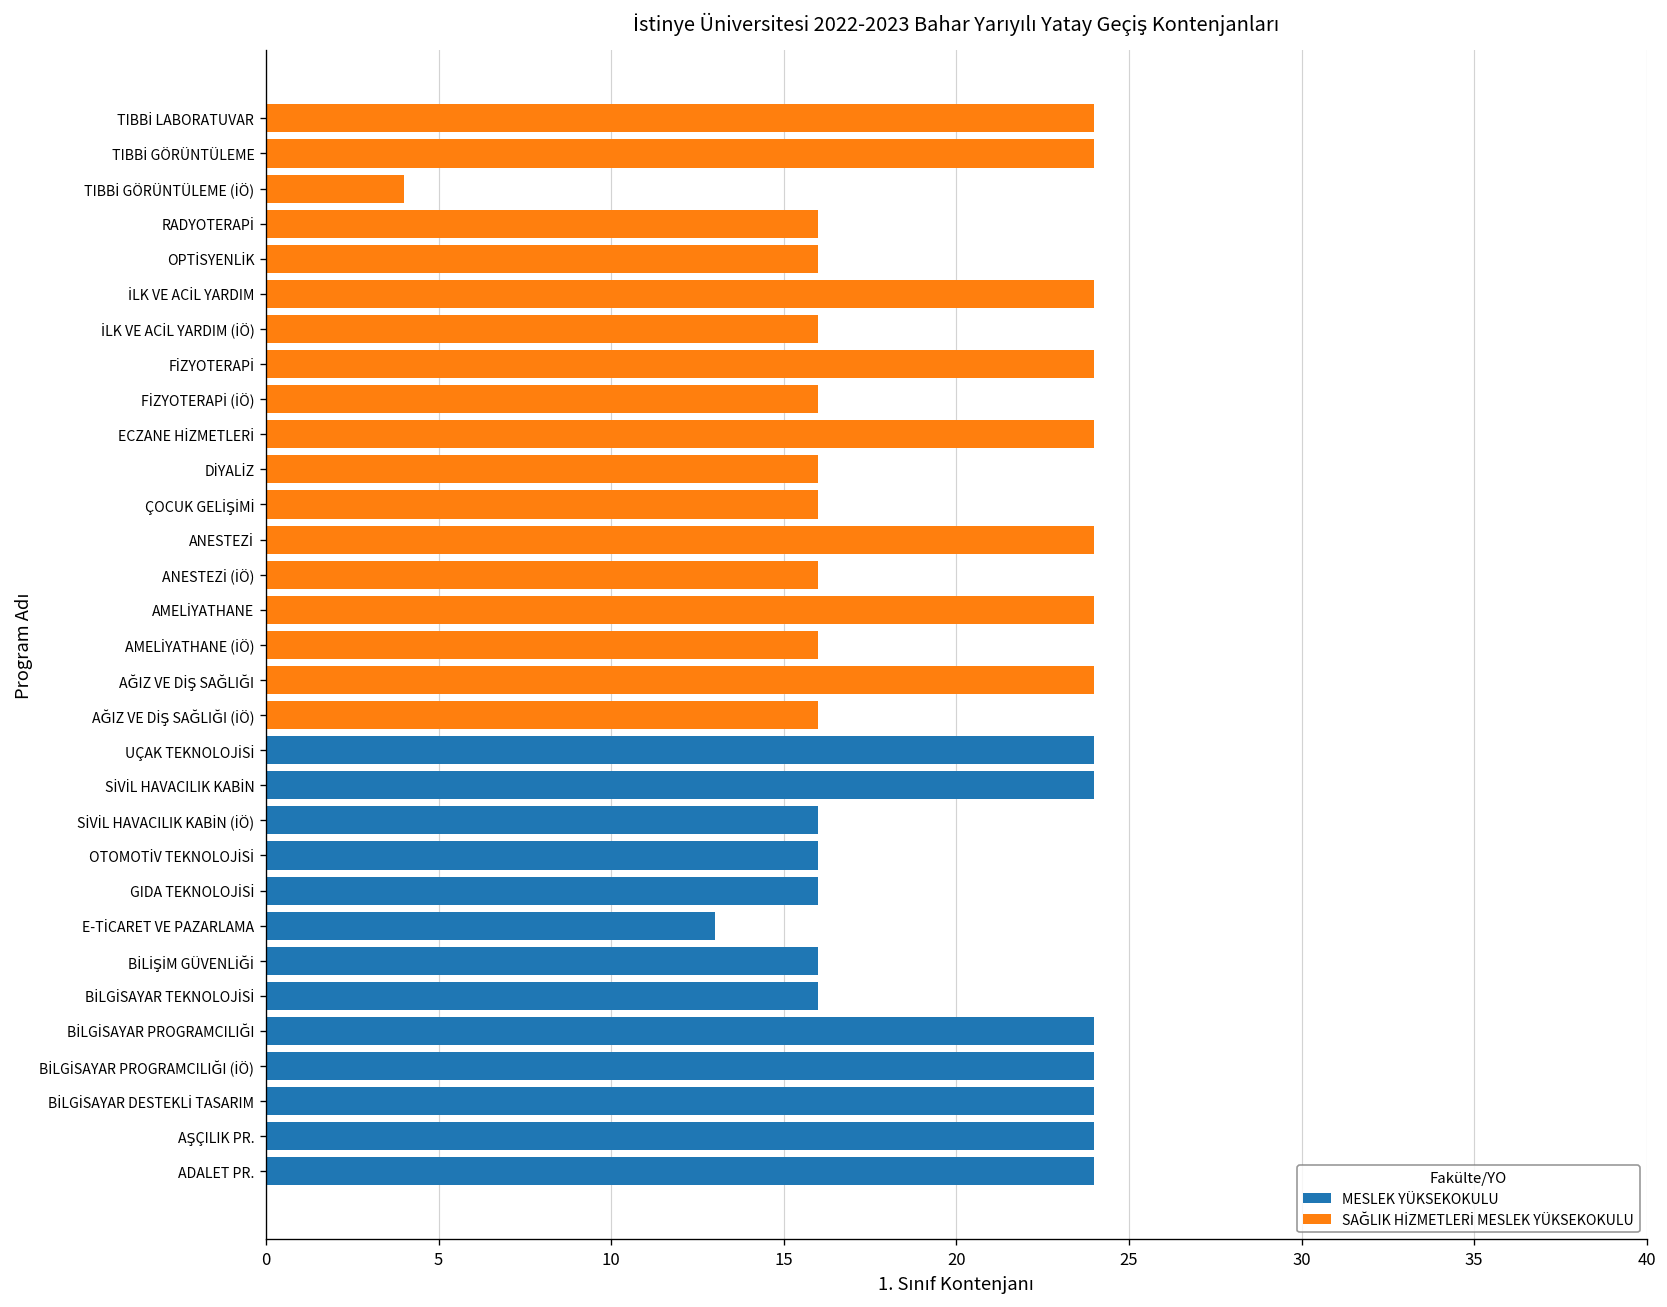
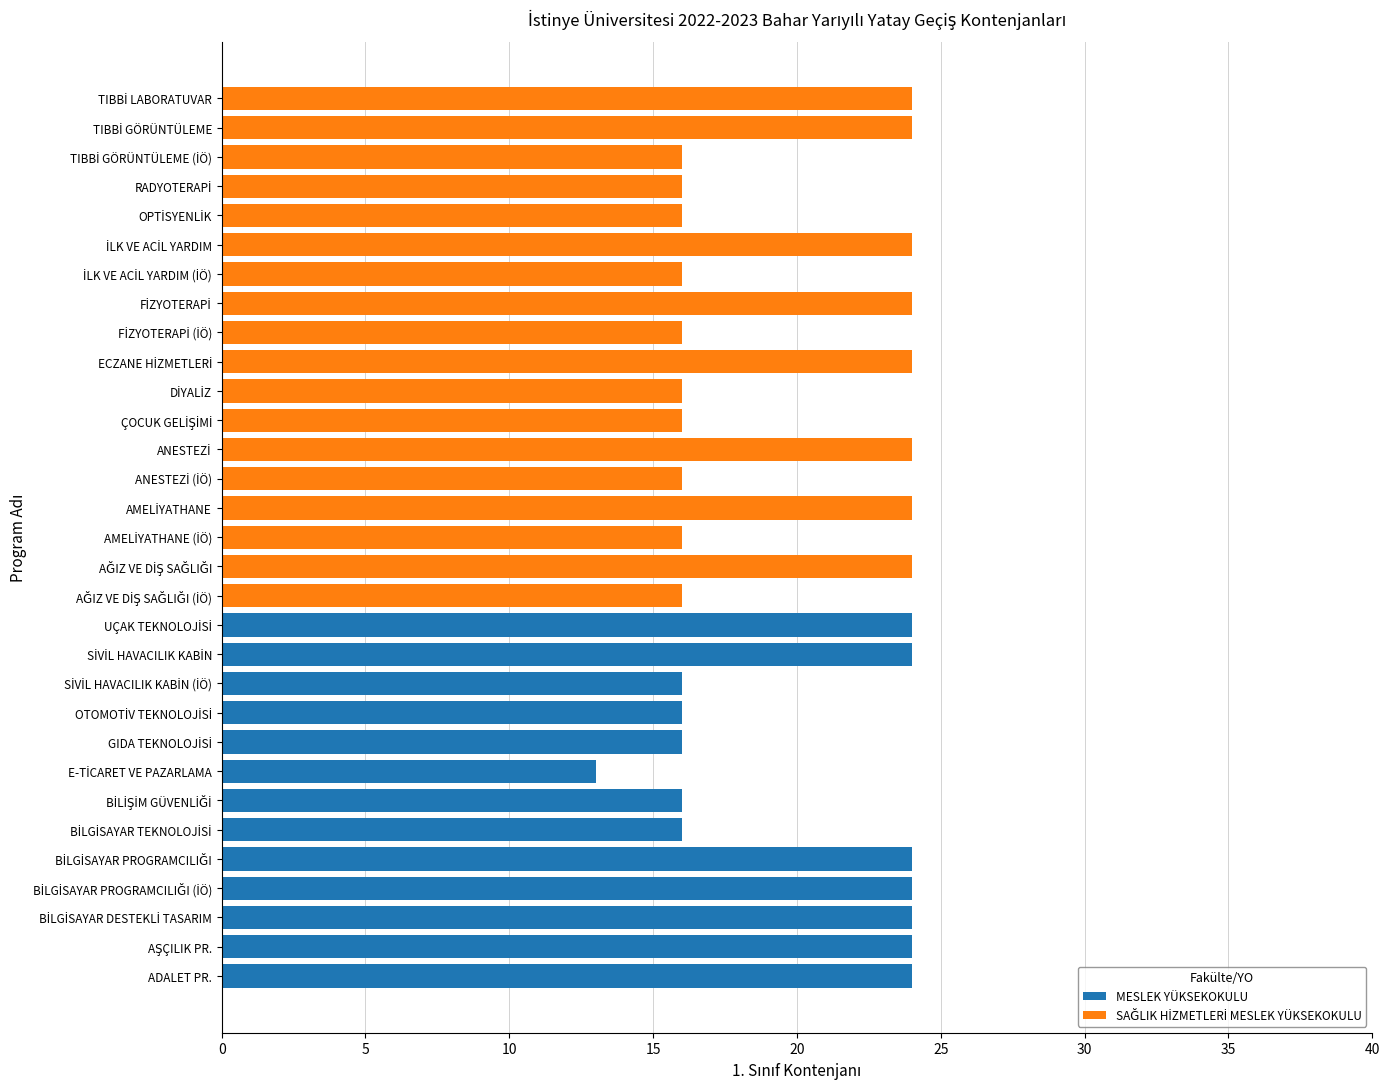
SAĞLIK HİZMETLERİ MESLEK YÜKSEKOKULU, TIBBİ GÖRÜNTÜLEME (İÖ): 4 -> 16
